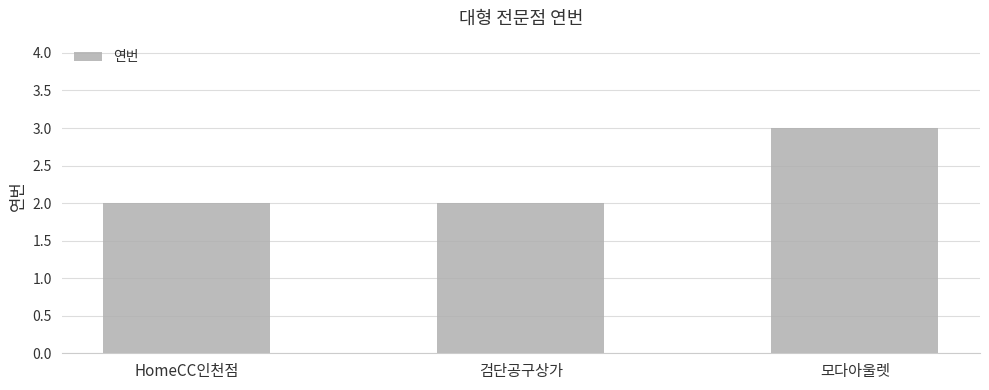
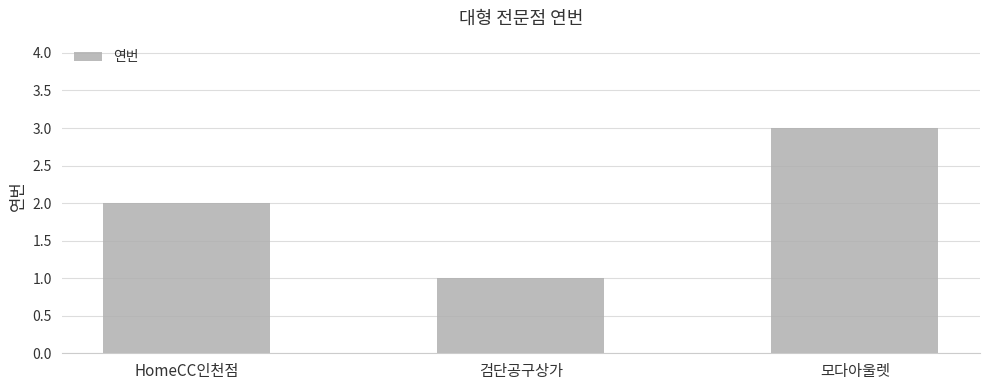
검단공구상가: 2 -> 1
